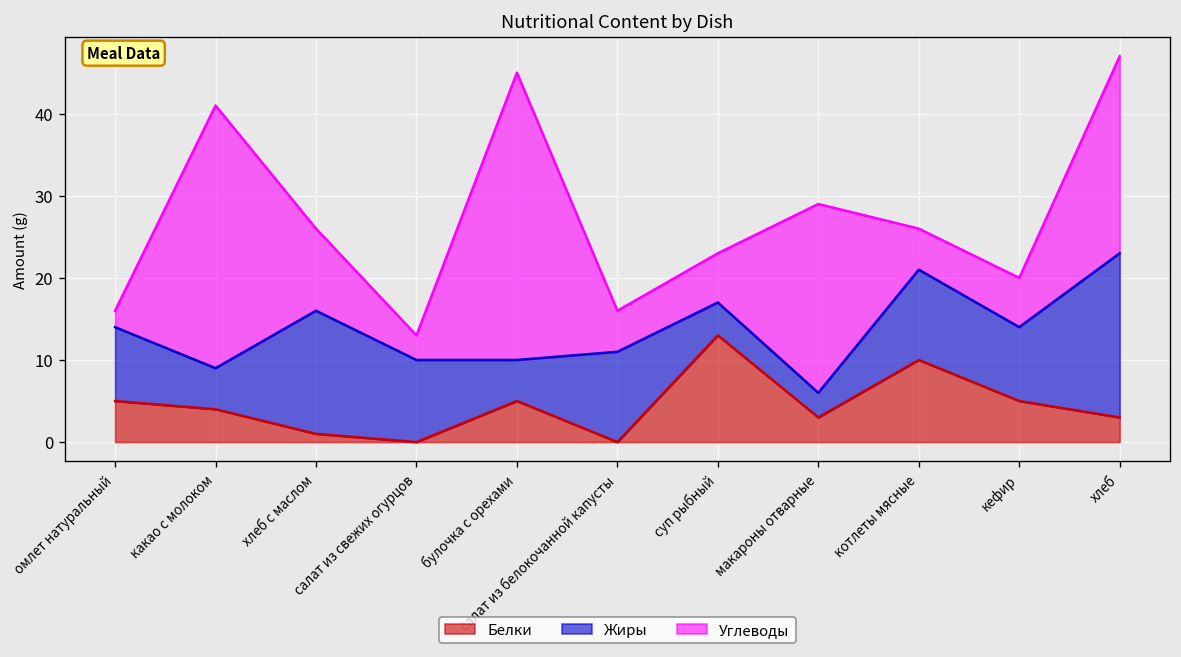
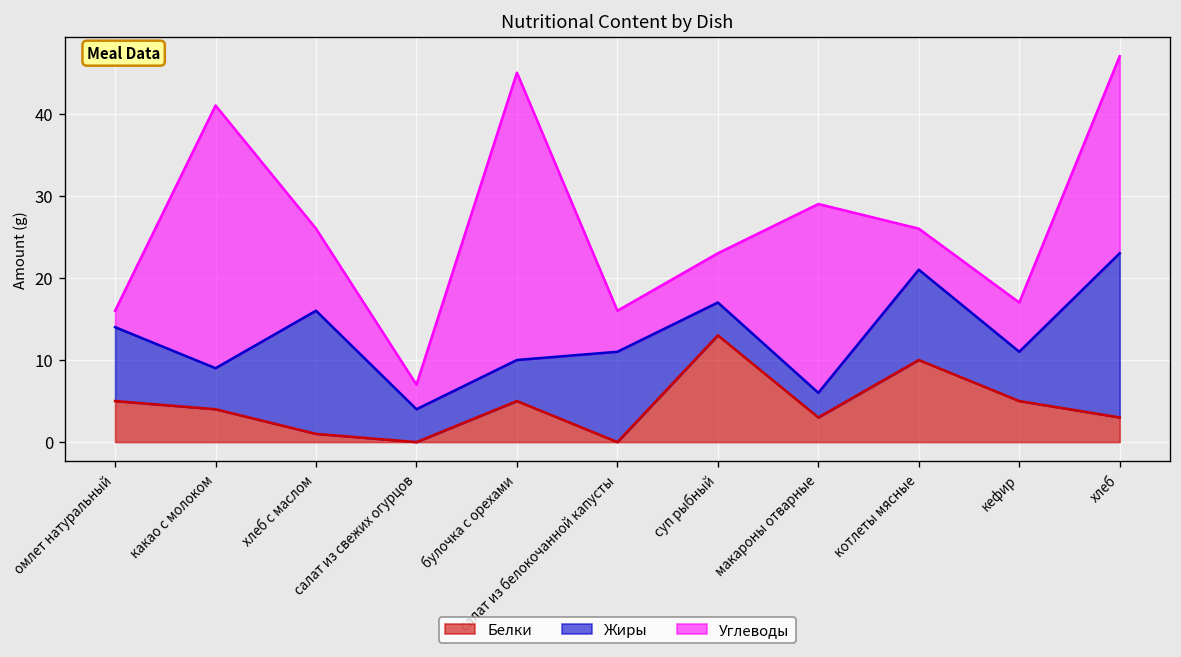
Жиры, салат из свежих огурцов: 10 -> 4
Жиры, кефир: 9 -> 6
